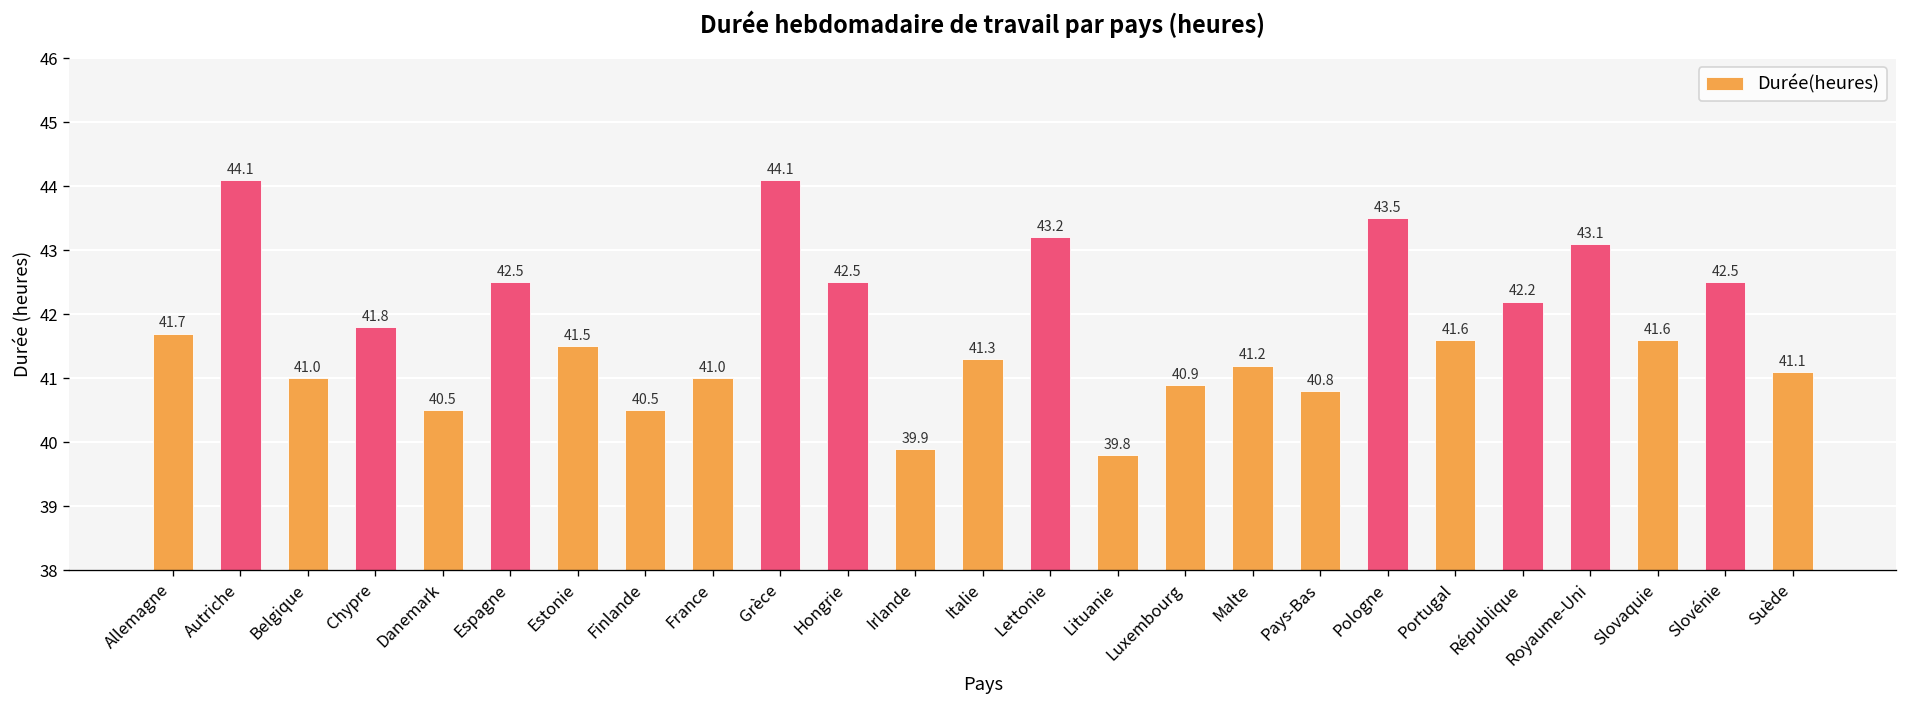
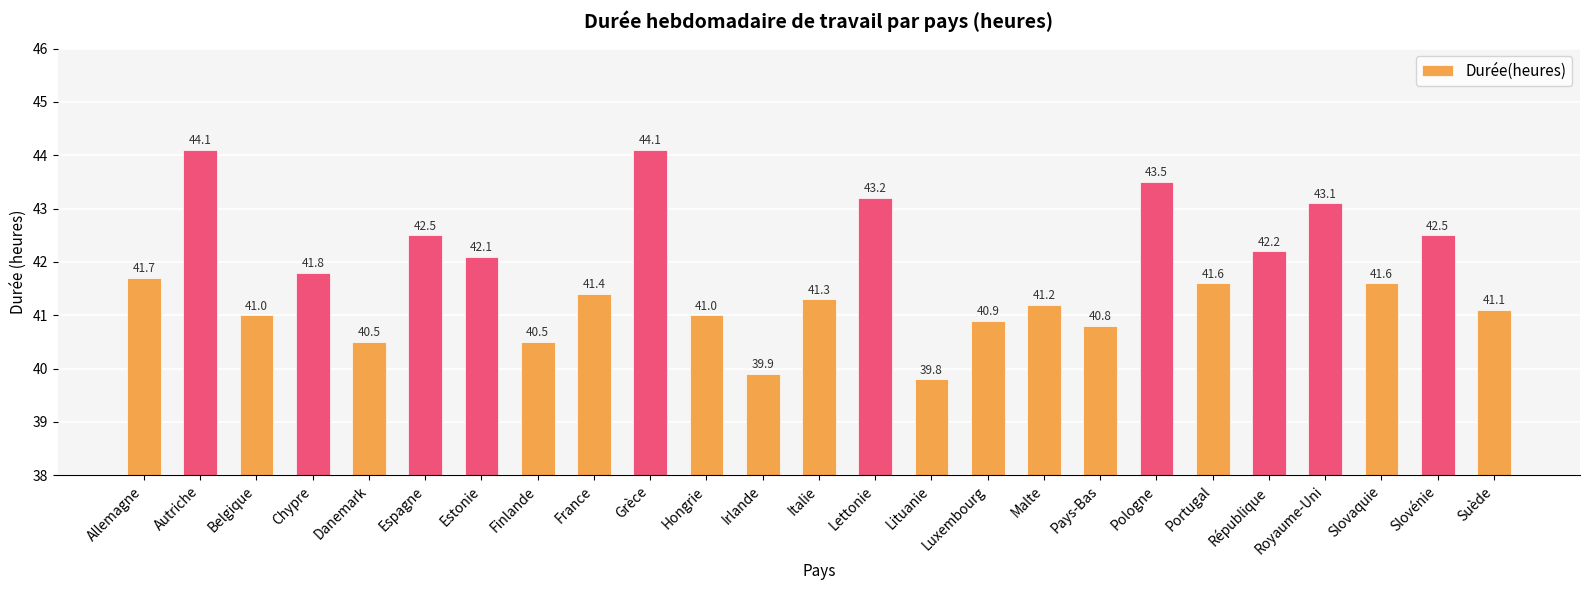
Estonie: 41.5 -> 42.1
France: 41.0 -> 41.4
Hongrie: 42.5 -> 41.0
